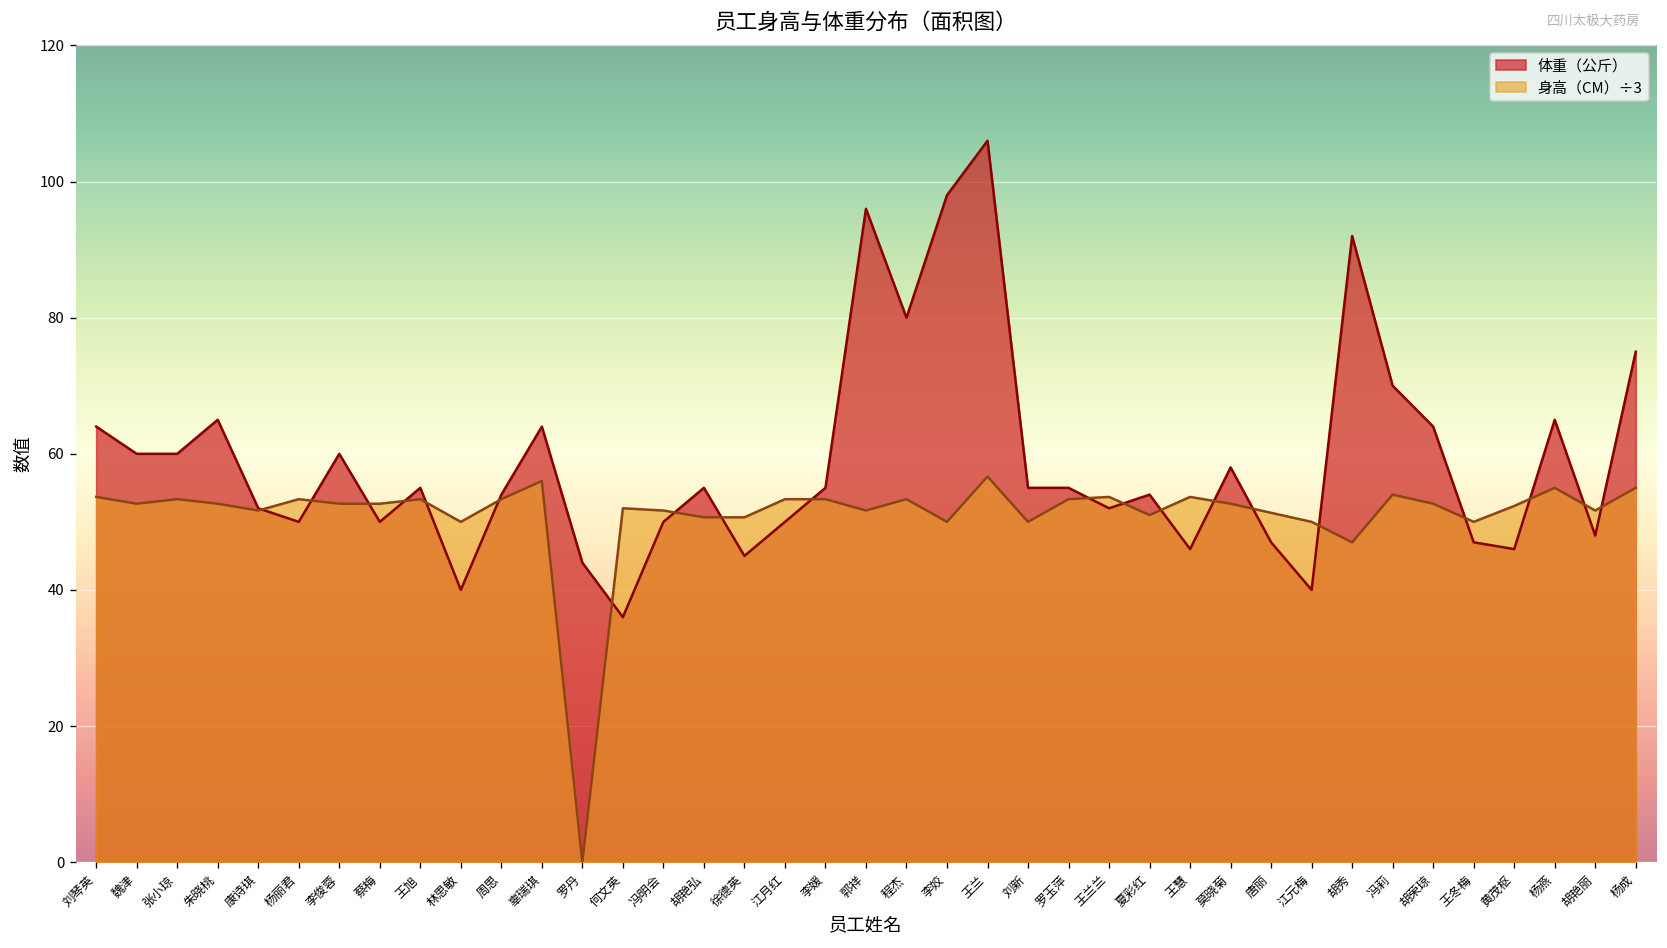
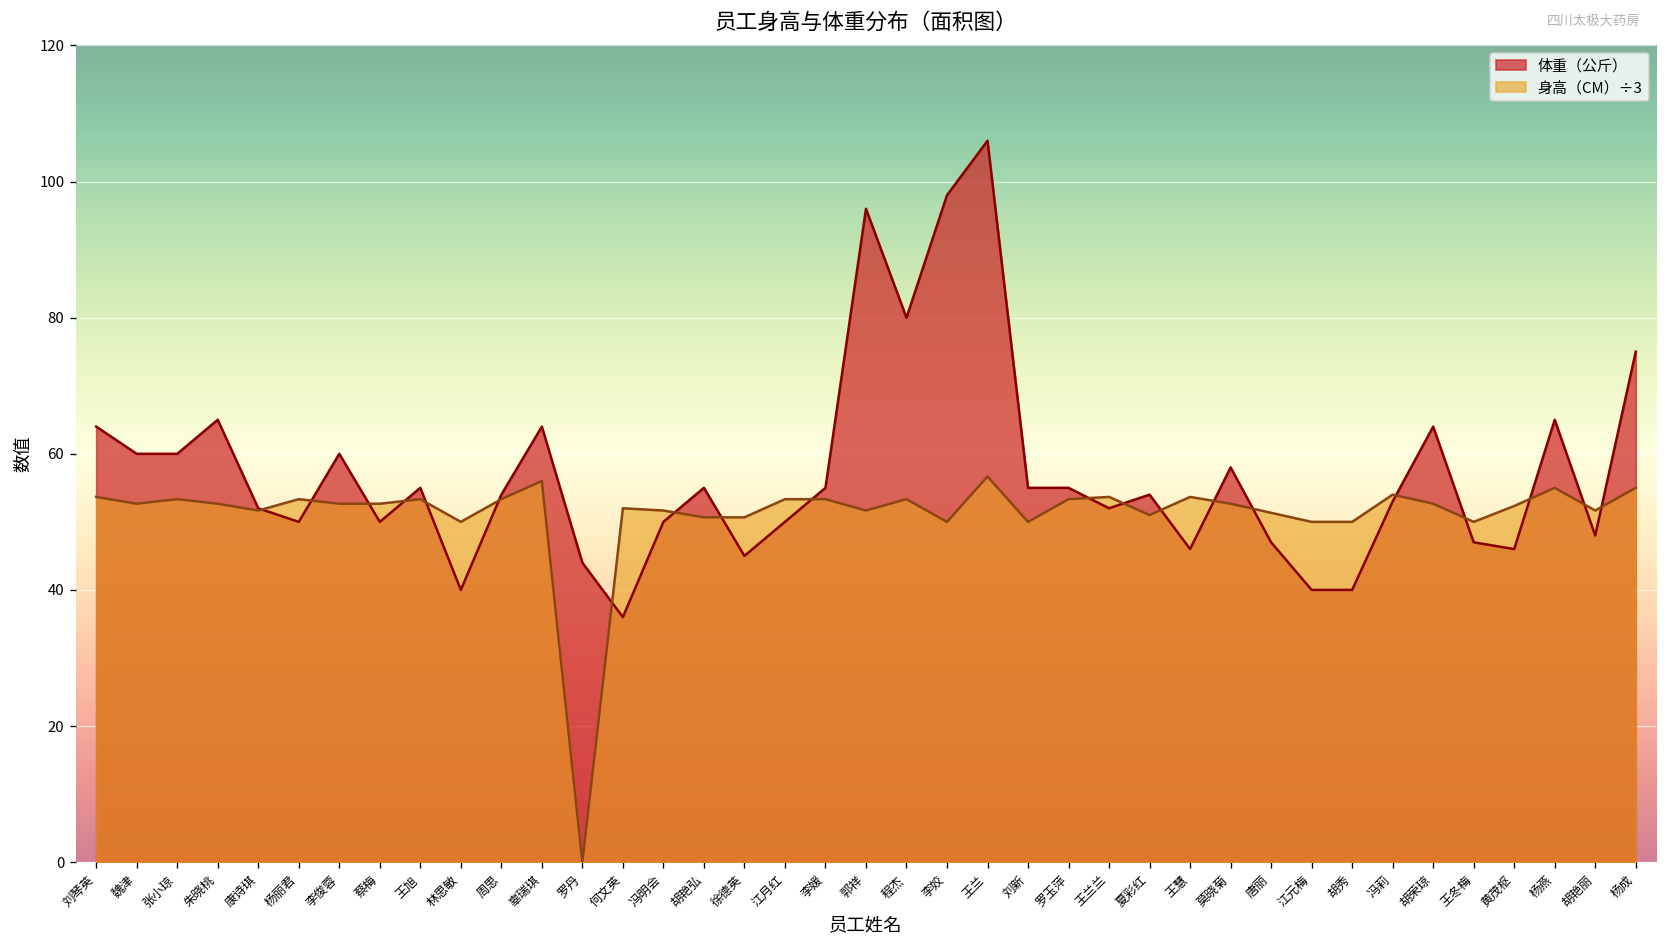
体重（公斤）, 胡秀: 92 -> 40
身高（CM）÷3, 胡秀: 47 -> 50
体重（公斤）, 冯莉: 70 -> 53
